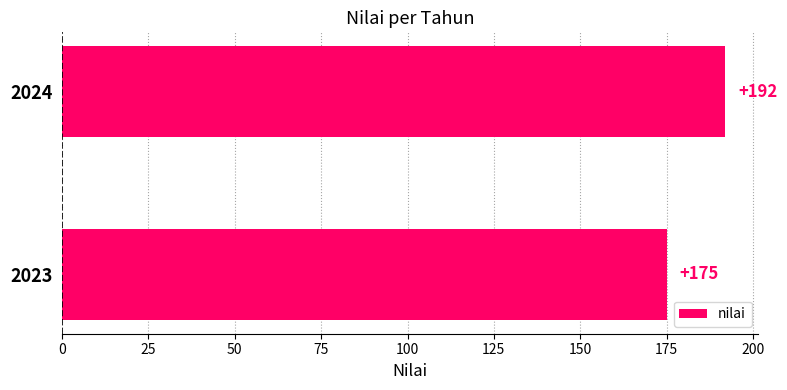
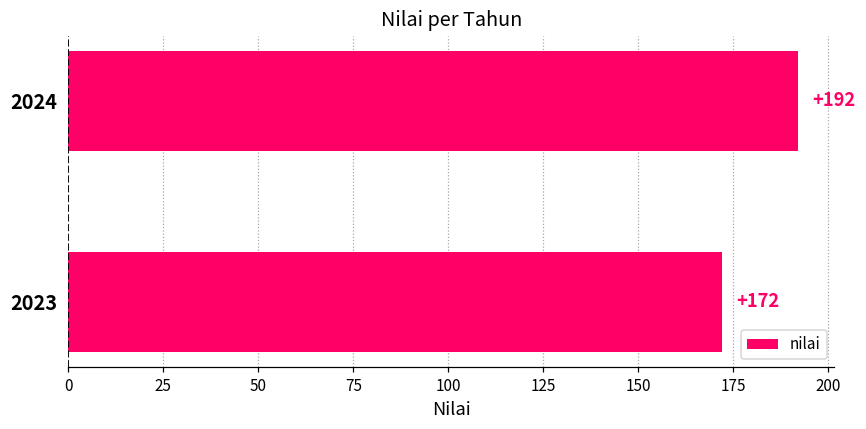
2023: +175 -> +172
